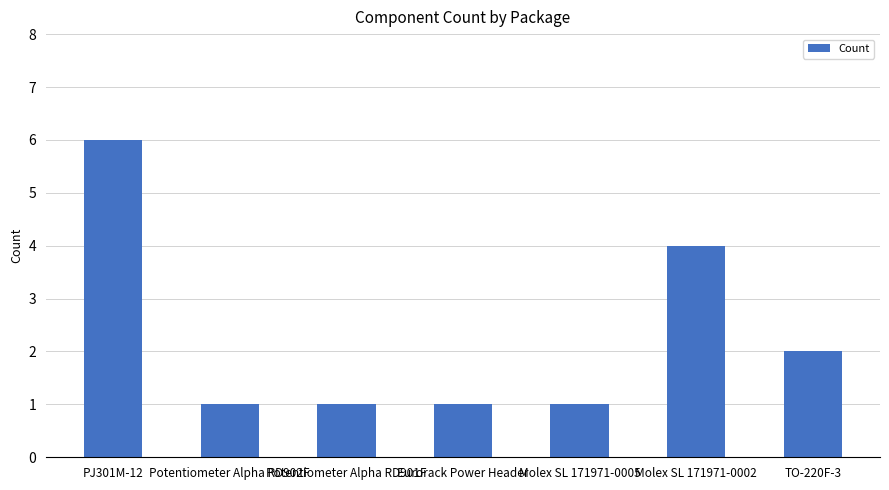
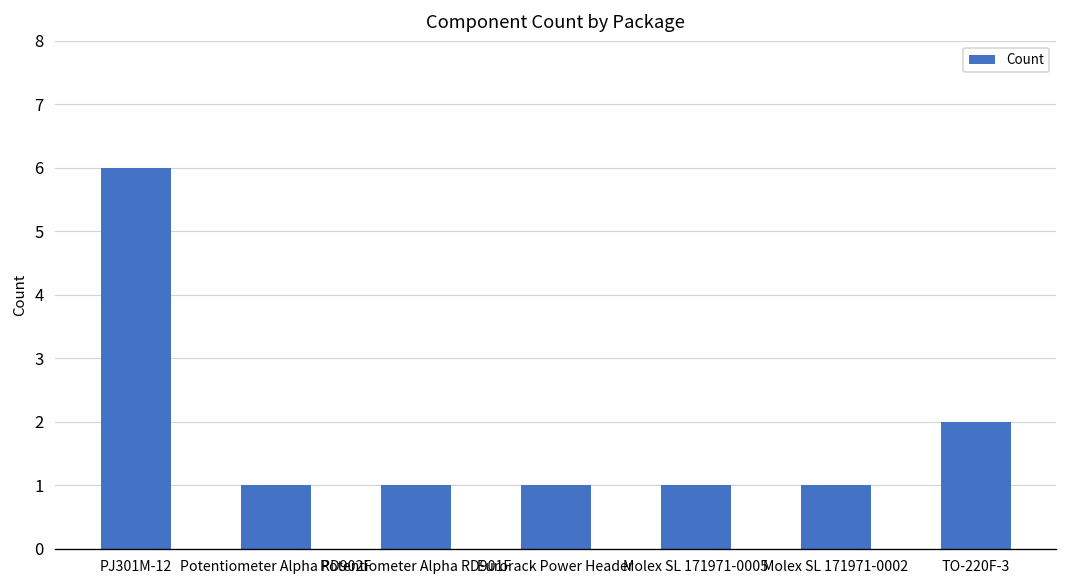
Molex SL 171971-0002: 4 -> 1
